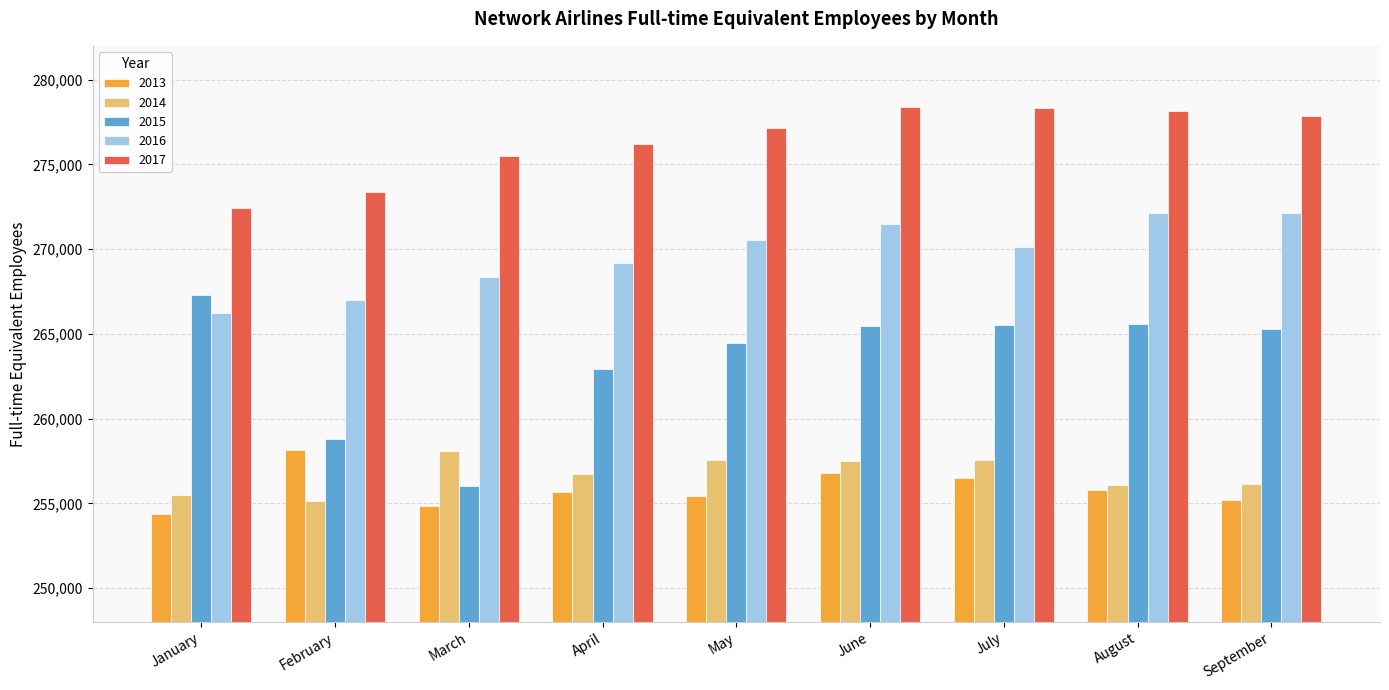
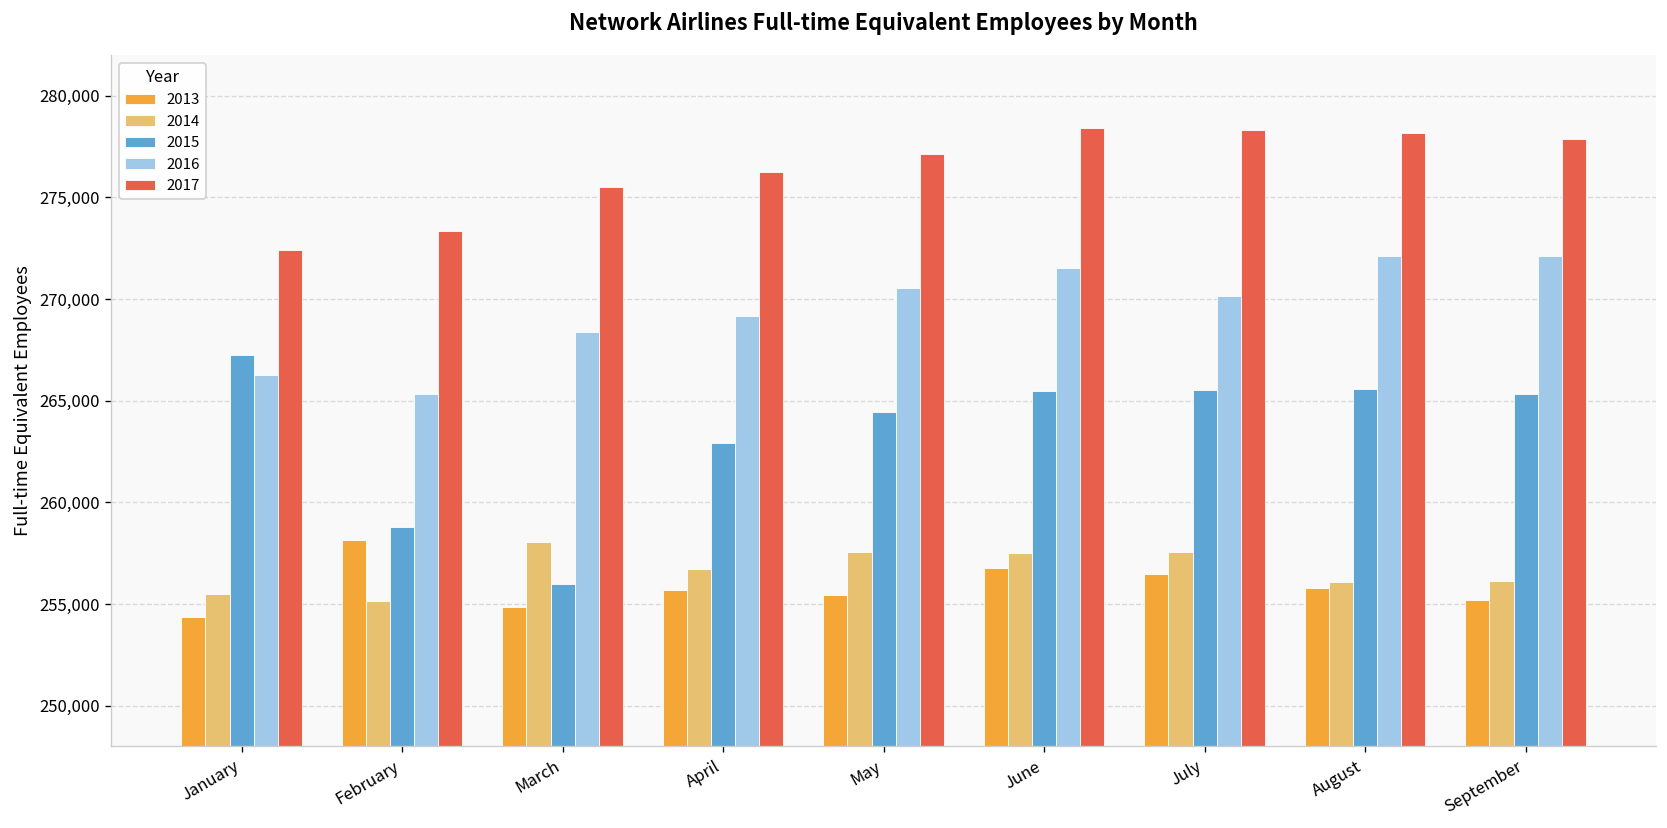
2016, February: 267,000 -> 265,300
